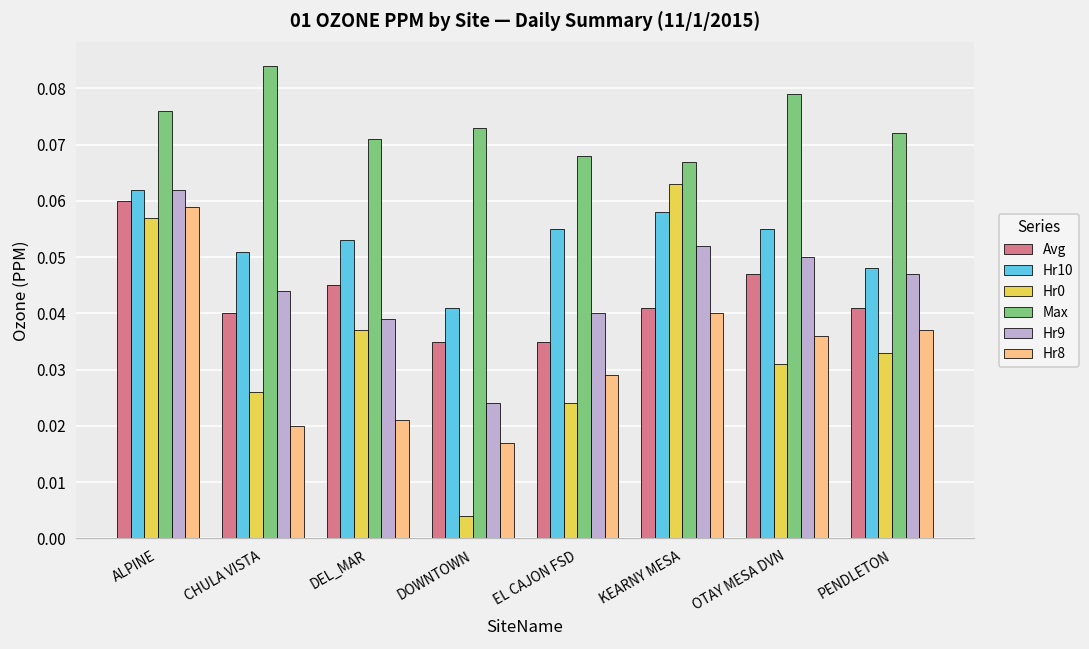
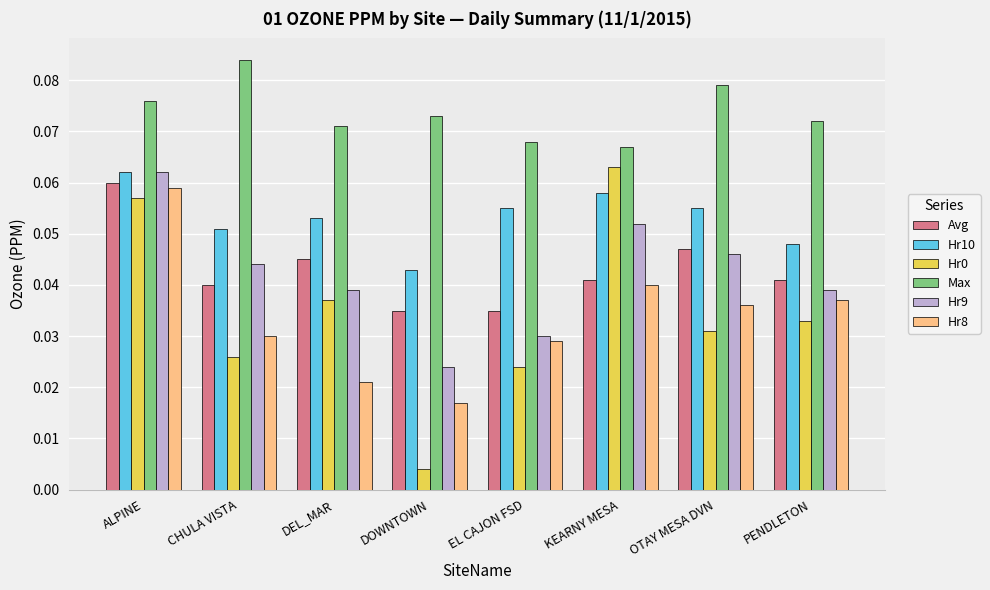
Hr8, CHULA VISTA: 0.02 -> 0.03
Hr10, DOWNTOWN: 0.041 -> 0.043
Hr9, EL CAJON FSD: 0.04 -> 0.03
Hr9, OTAY MESA DVN: 0.050 -> 0.046
Hr9, PENDLETON: 0.047 -> 0.039
